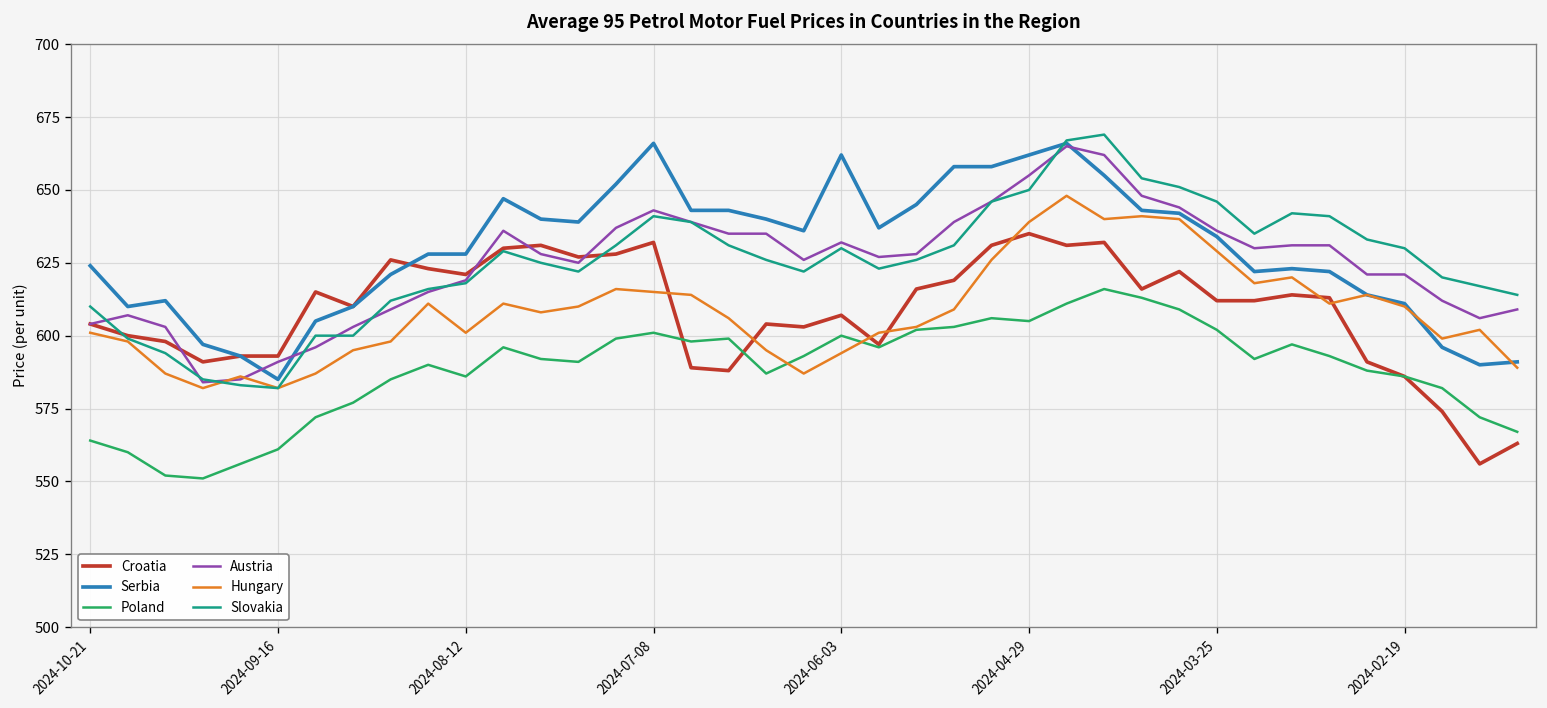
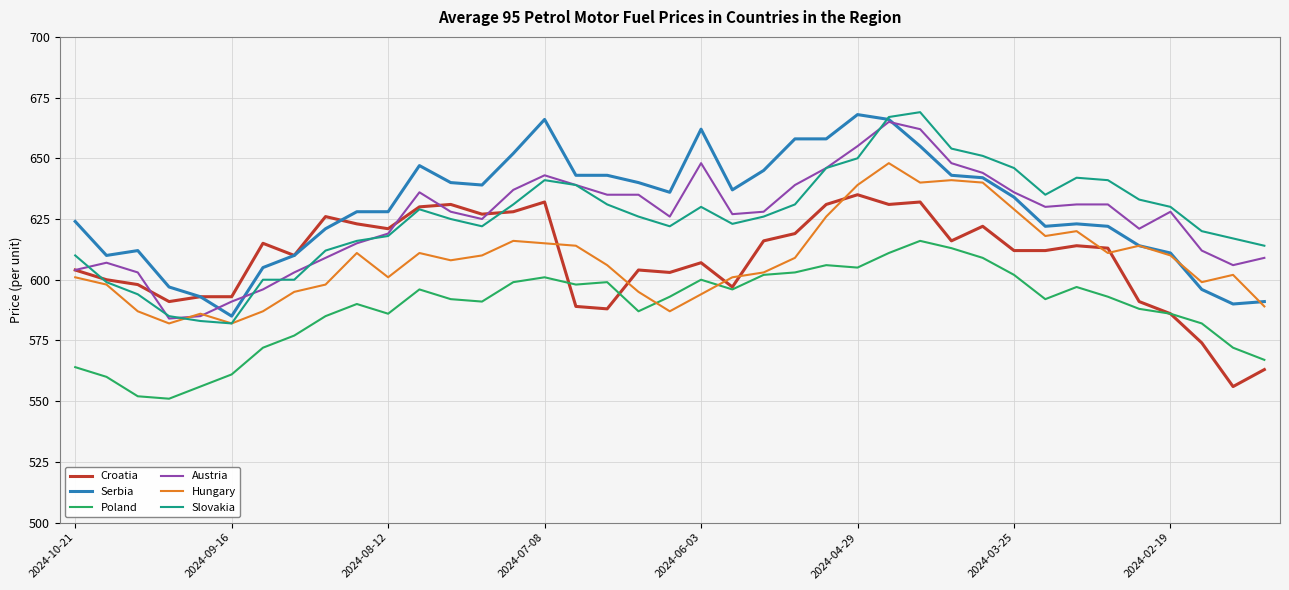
Austria, 2024-06-03: 632 -> 648
Serbia, 2024-04-29: 662 -> 668
Austria, 2024-02-19: 621 -> 628
